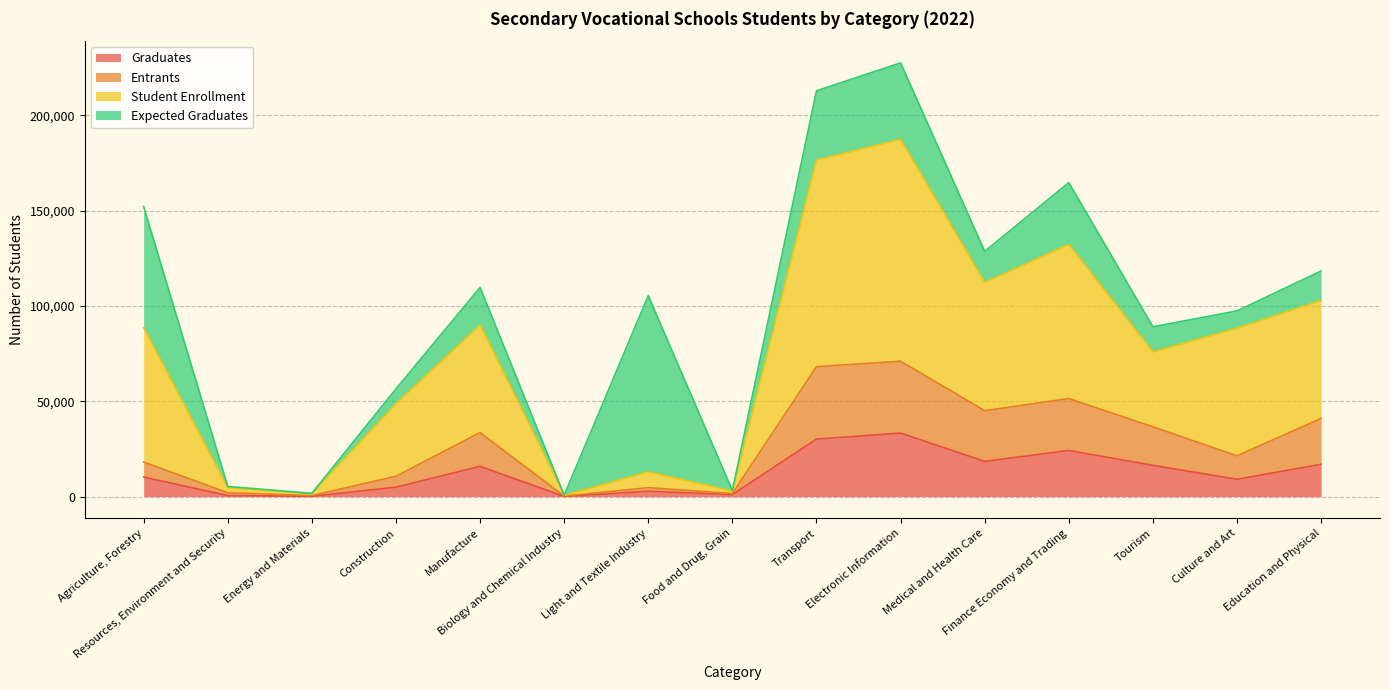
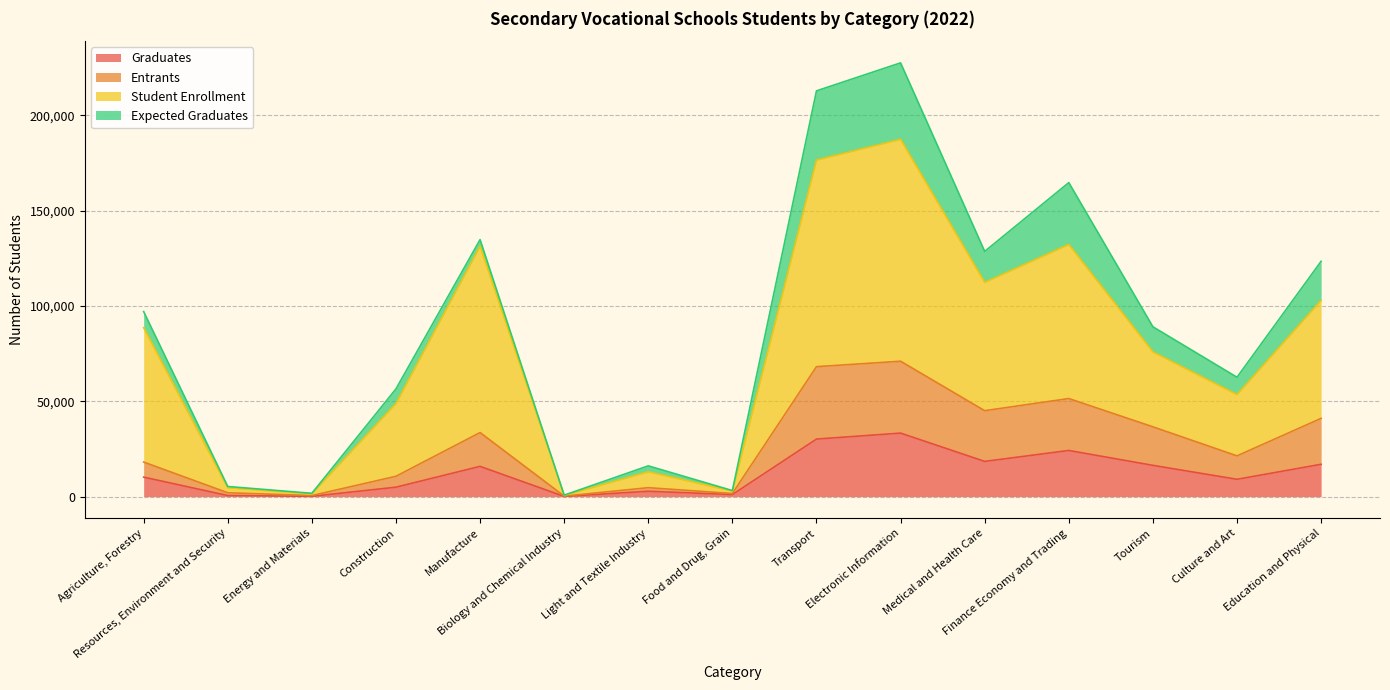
Expected Graduates, Agriculture, Forestry: 64,000 -> 8,000
Student Enrollment, Manufacture: 56,000 -> 98,000
Expected Graduates, Manufacture: 20,000 -> 3,000
Expected Graduates, Light and Textile Industry: 92,000 -> 3,000
Student Enrollment, Culture and Art: 67,000 -> 32,000
Expected Graduates, Education and Physical: 15,000 -> 20,000
